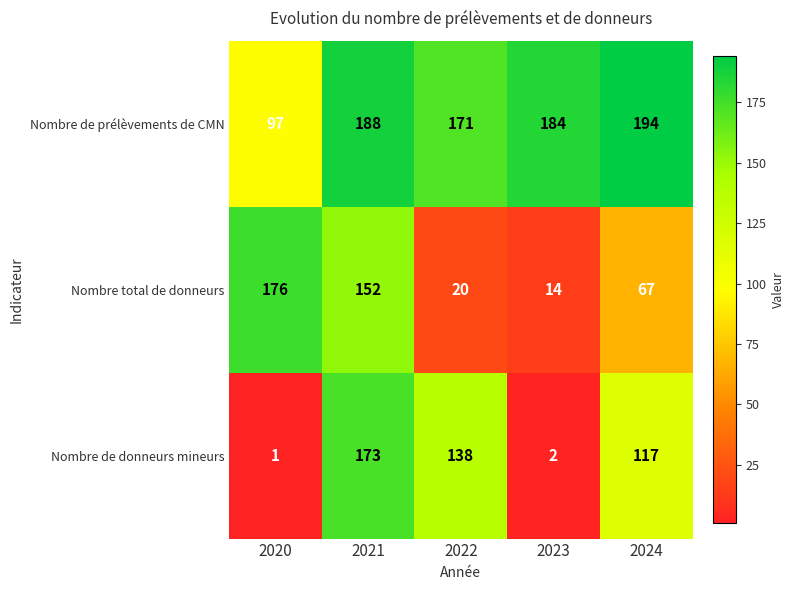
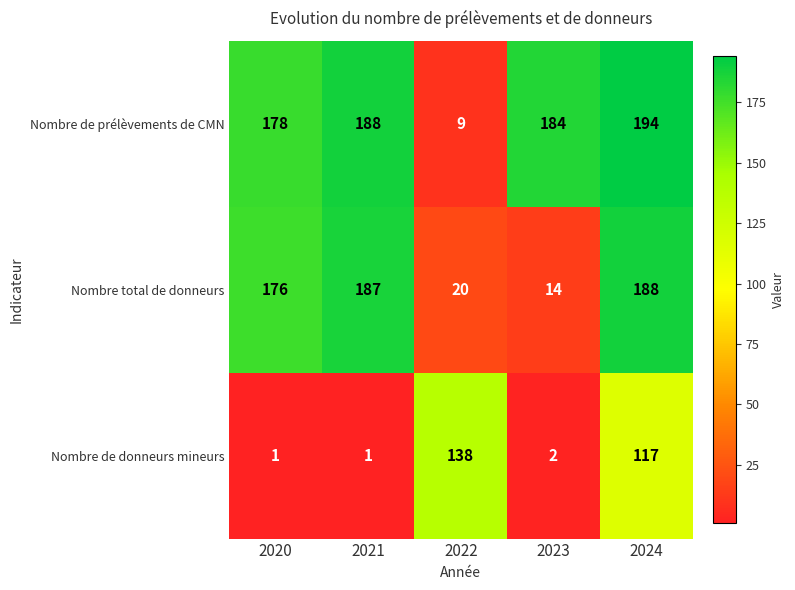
Nombre de prélèvements de CMN, 2020: 97 -> 178
Nombre de prélèvements de CMN, 2022: 171 -> 9
Nombre total de donneurs, 2021: 152 -> 187
Nombre total de donneurs, 2024: 67 -> 188
Nombre de donneurs mineurs, 2021: 173 -> 1
